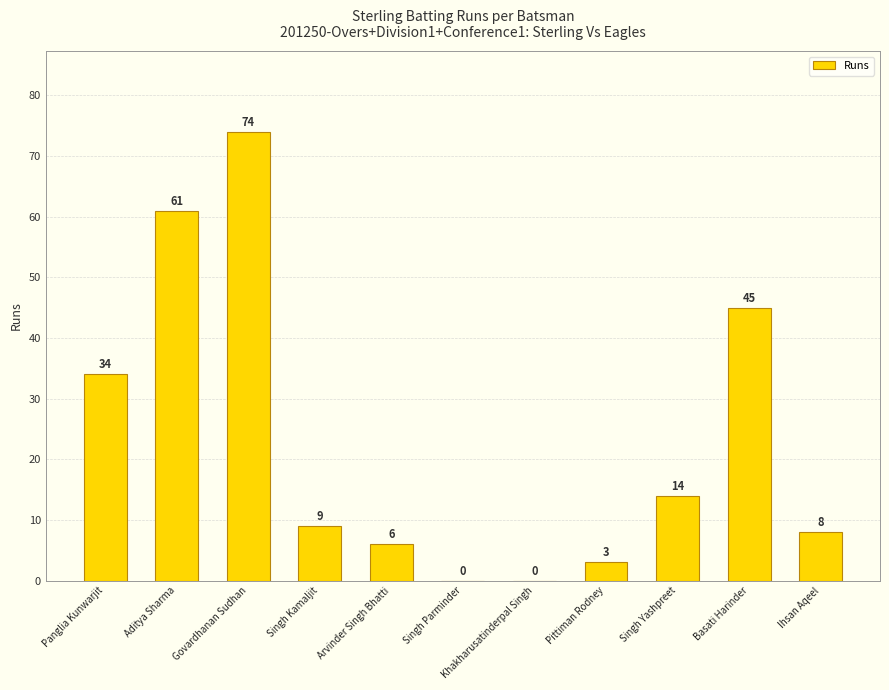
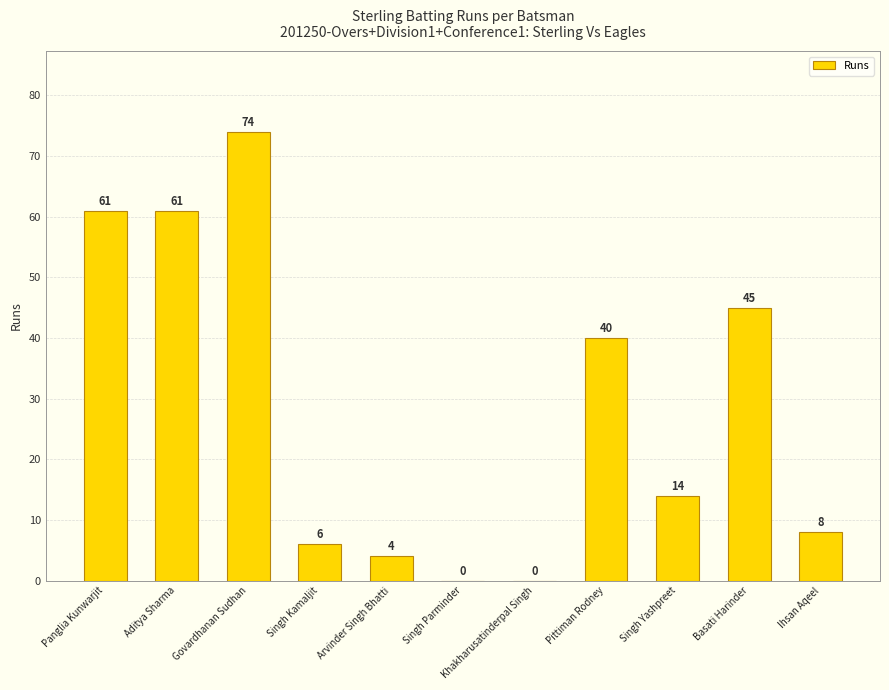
Panglia Kunwarjit: 34 -> 61
Singh Kamaljit: 9 -> 6
Arvinder Singh Bhatti: 6 -> 4
Pittiman Rodney: 3 -> 40
